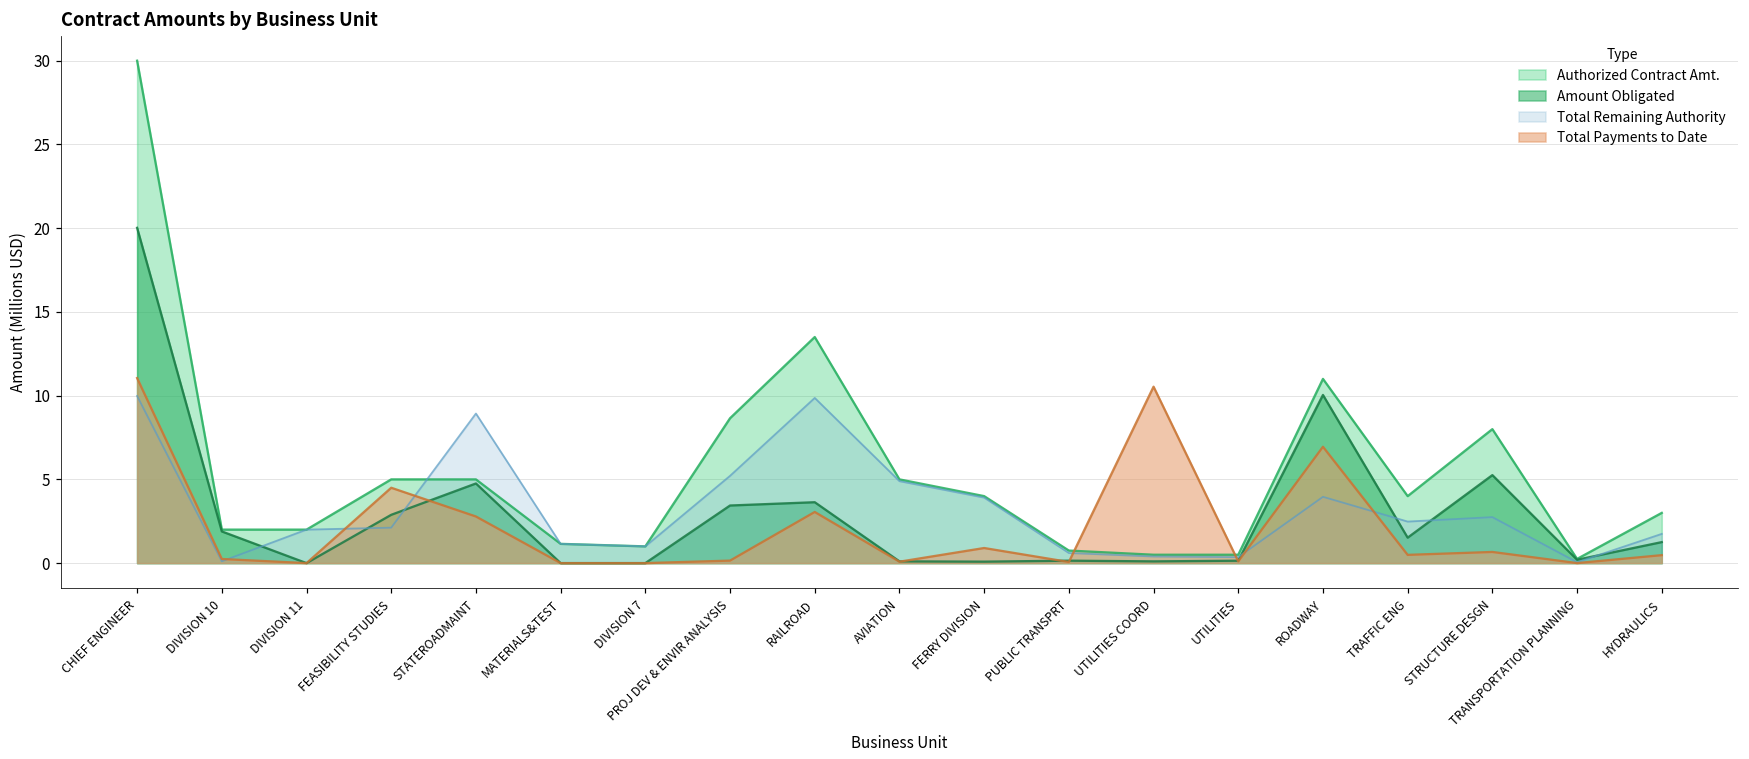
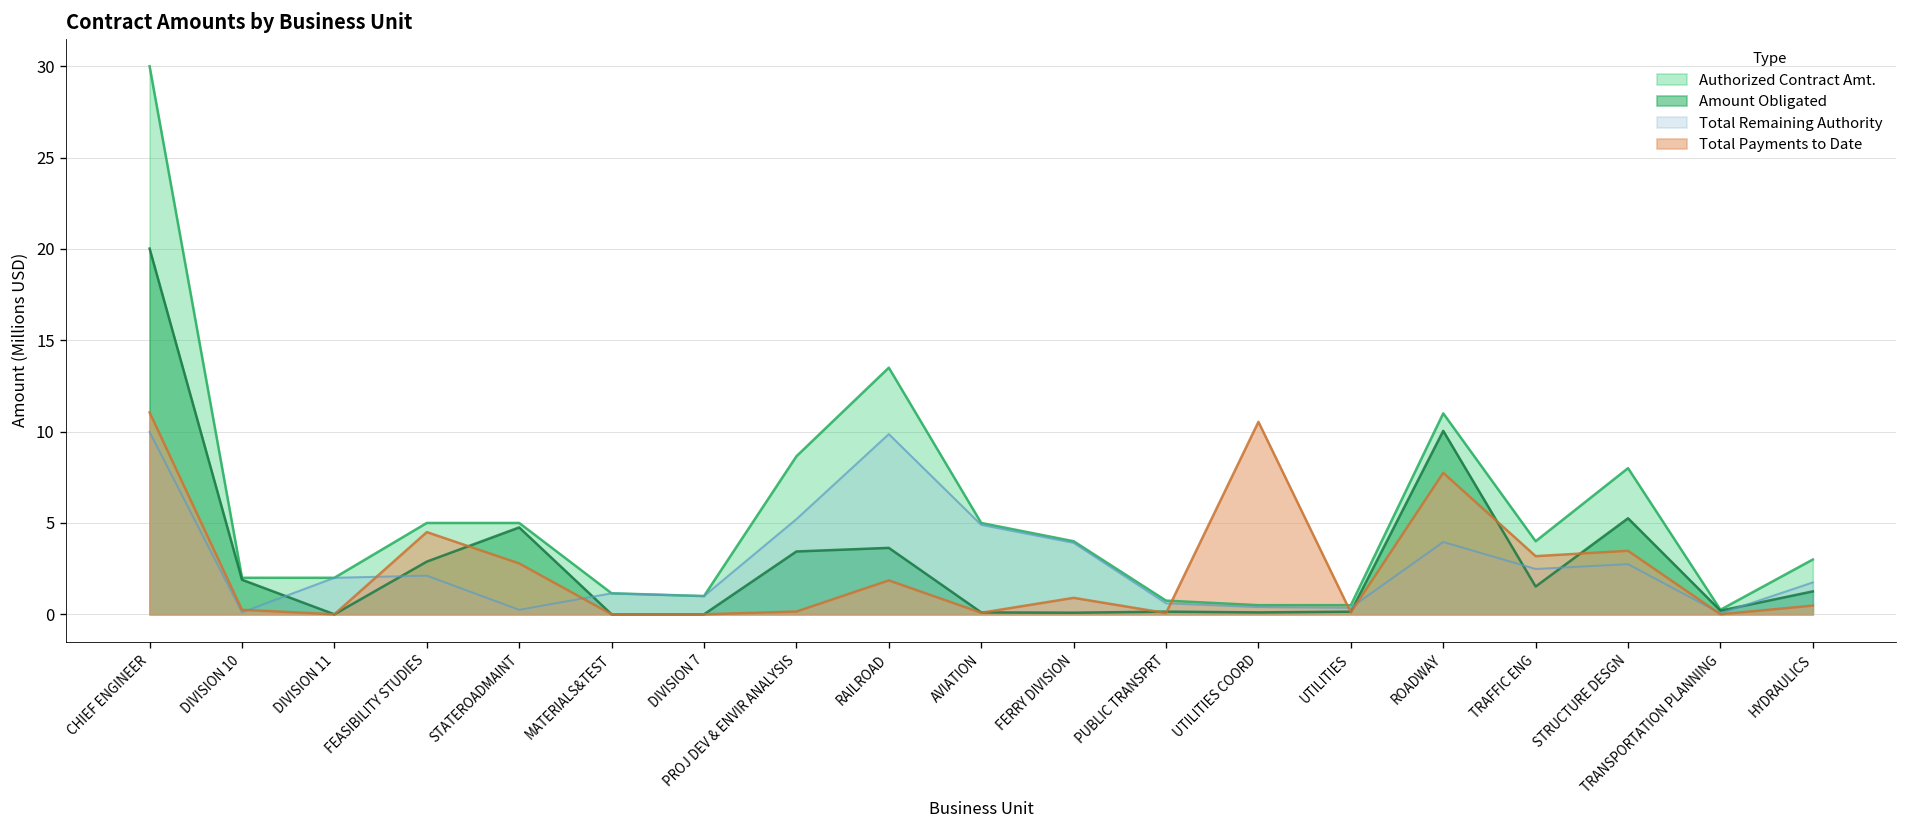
Total Remaining Authority, STATEROADMAINT: 8.9 -> 0.2
Total Payments to Date, RAILROAD: 3.1 -> 1.9
Total Payments to Date, ROADWAY: 6.9 -> 7.7
Total Payments to Date, TRAFFIC ENG: 0.5 -> 3.2
Total Payments to Date, STRUCTURE DESGN: 0.7 -> 3.5
